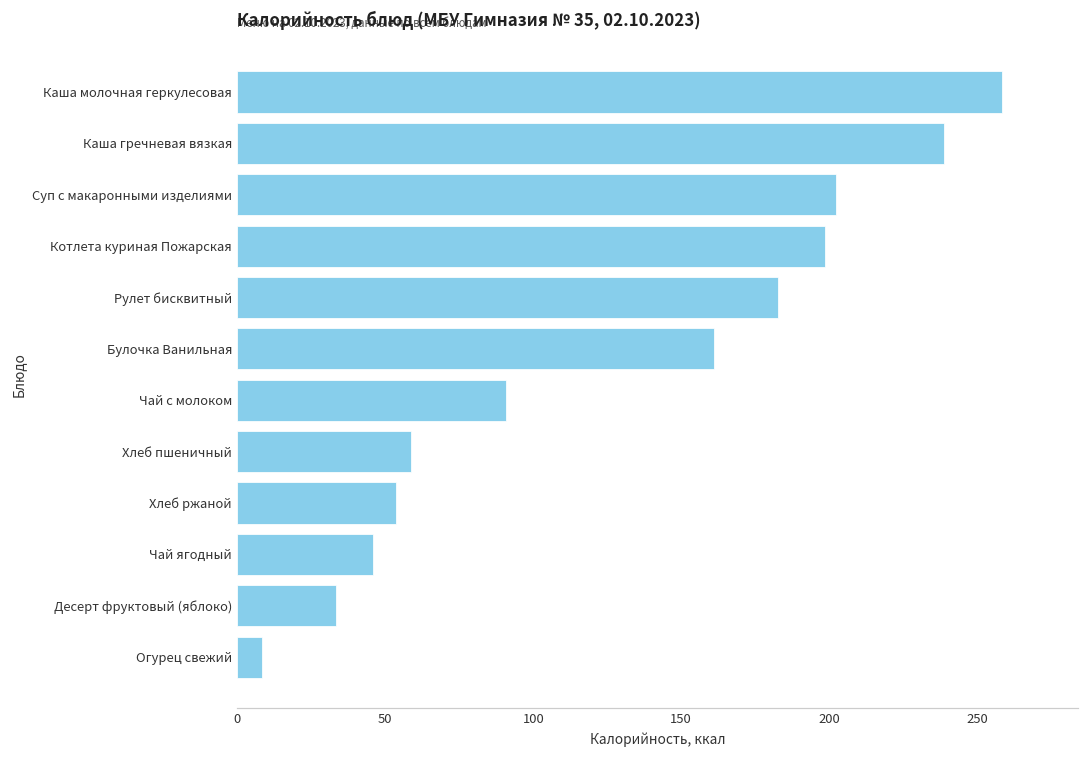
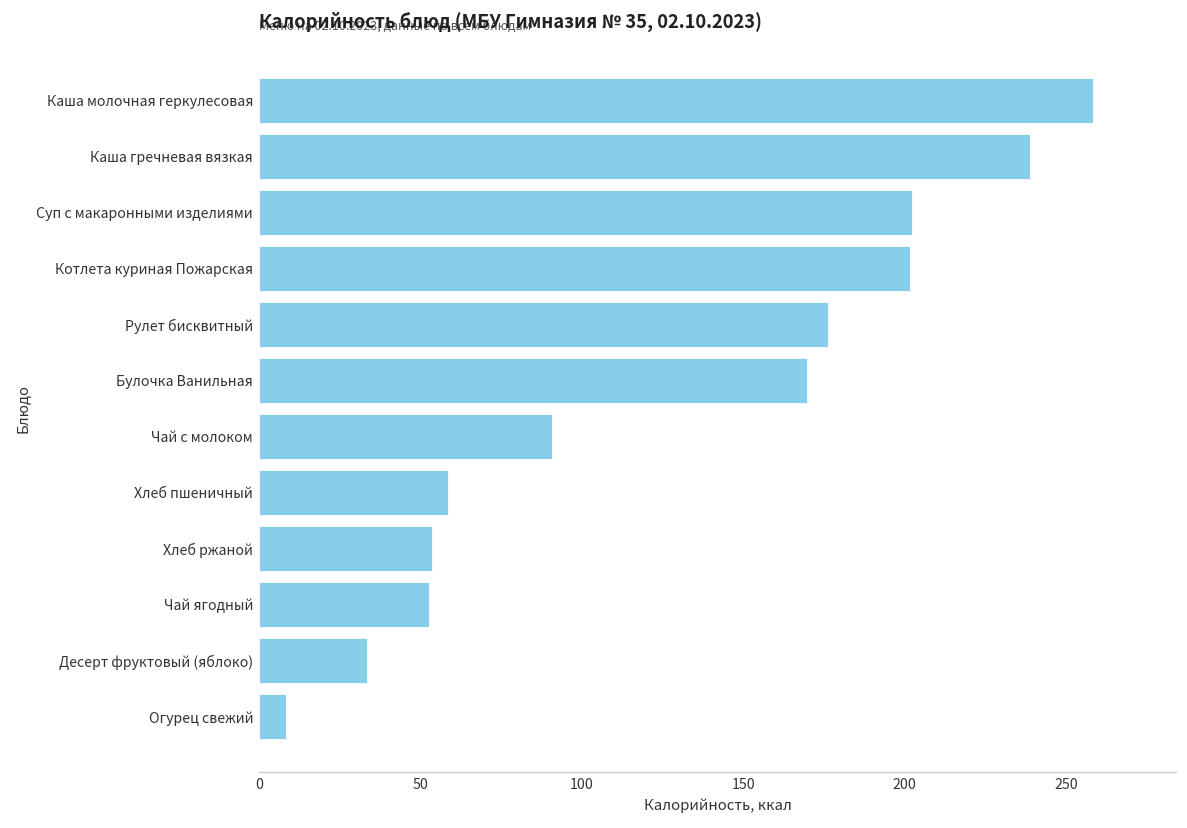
Котлета куриная Пожарская: 199 -> 202
Рулет бисквитный: 183 -> 176
Булочка Ванильная: 161 -> 170
Чай ягодный: 46 -> 53
